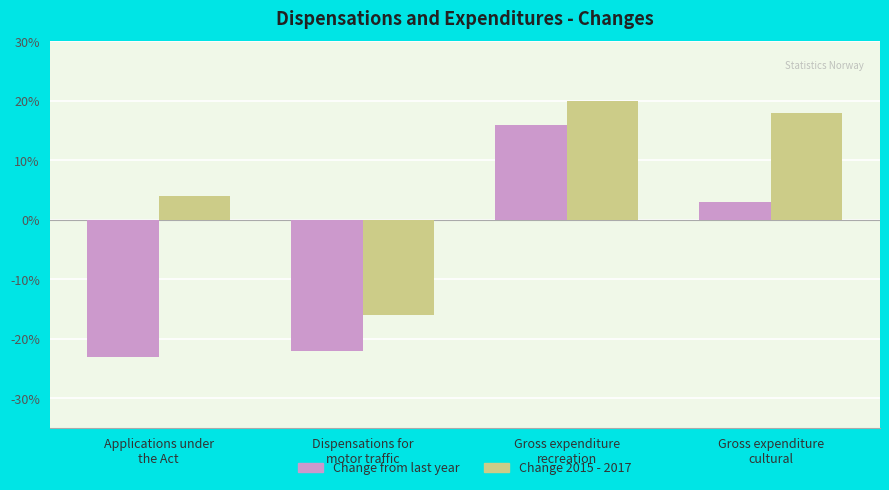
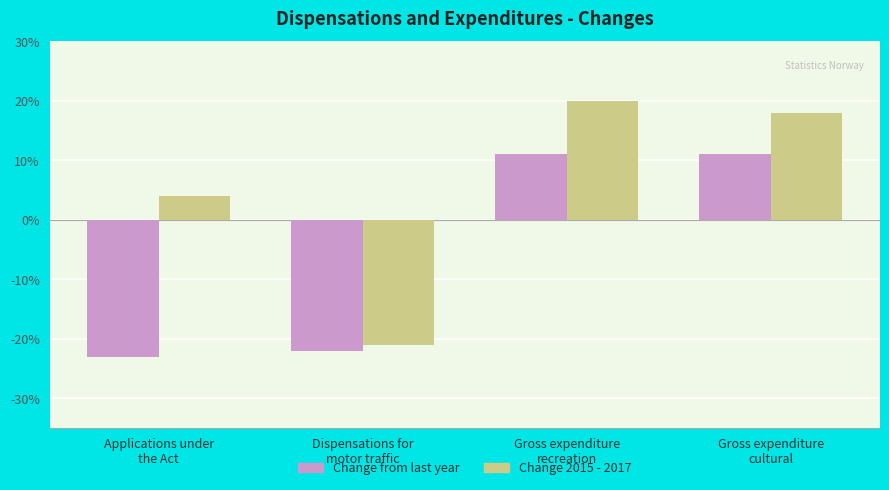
Change 2015 - 2017, Dispensations for motor traffic: -16% -> -21%
Change from last year, Gross expenditure recreation: 16% -> 11%
Change from last year, Gross expenditure cultural: 3% -> 11%
